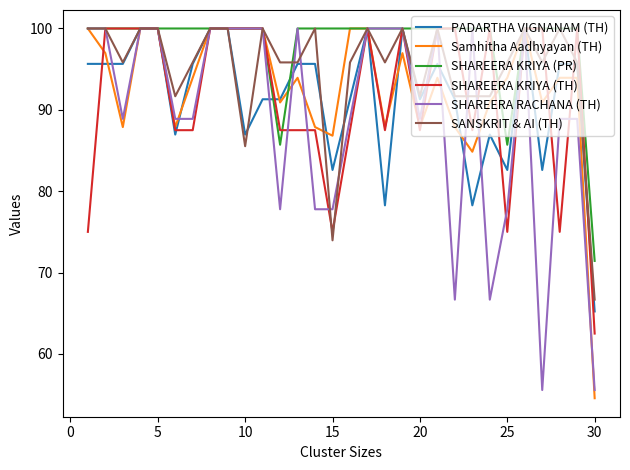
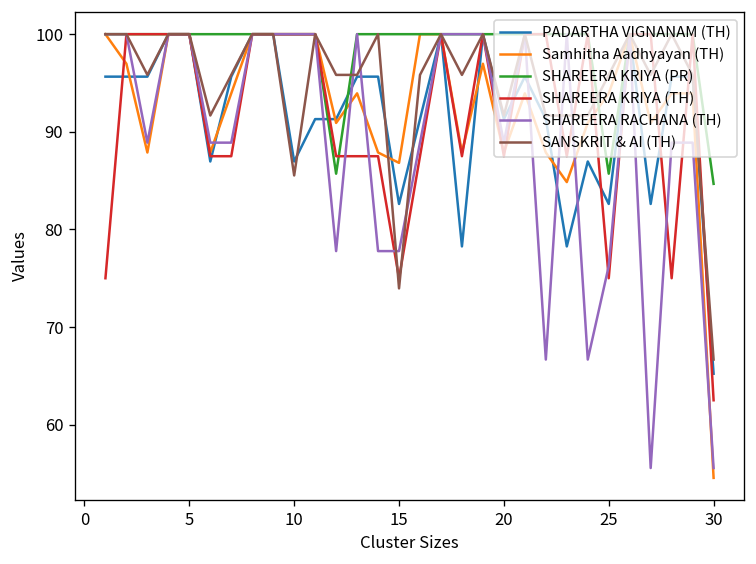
SHAREERA RACHANA (TH), 25: 78 -> 76
SHAREERA KRIYA (PR), 30: 71 -> 85
